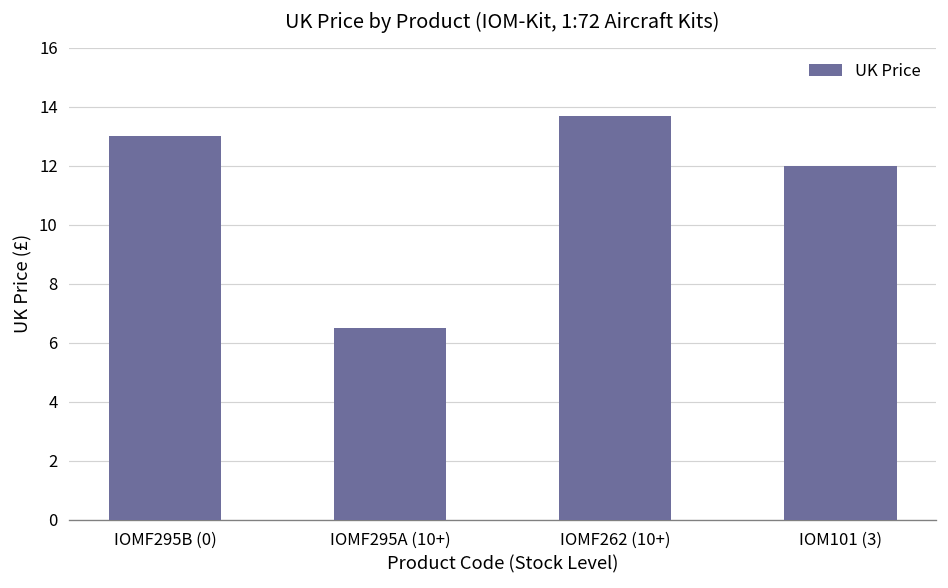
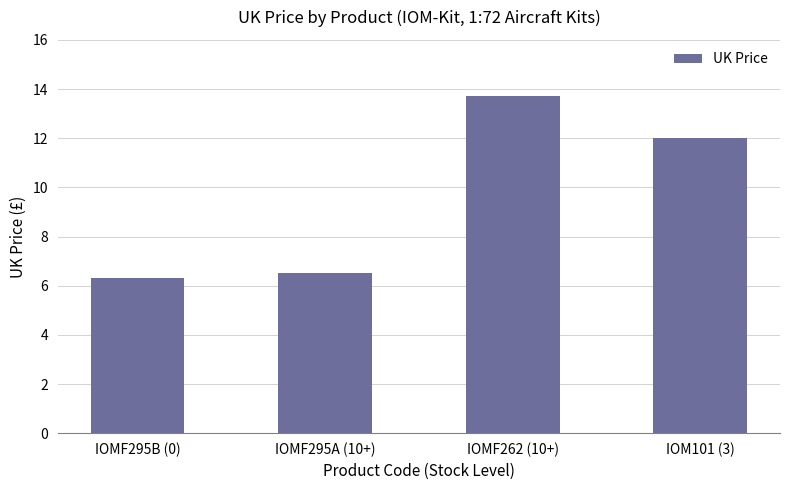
IOMF295B (0): 13.0 -> 6.3
